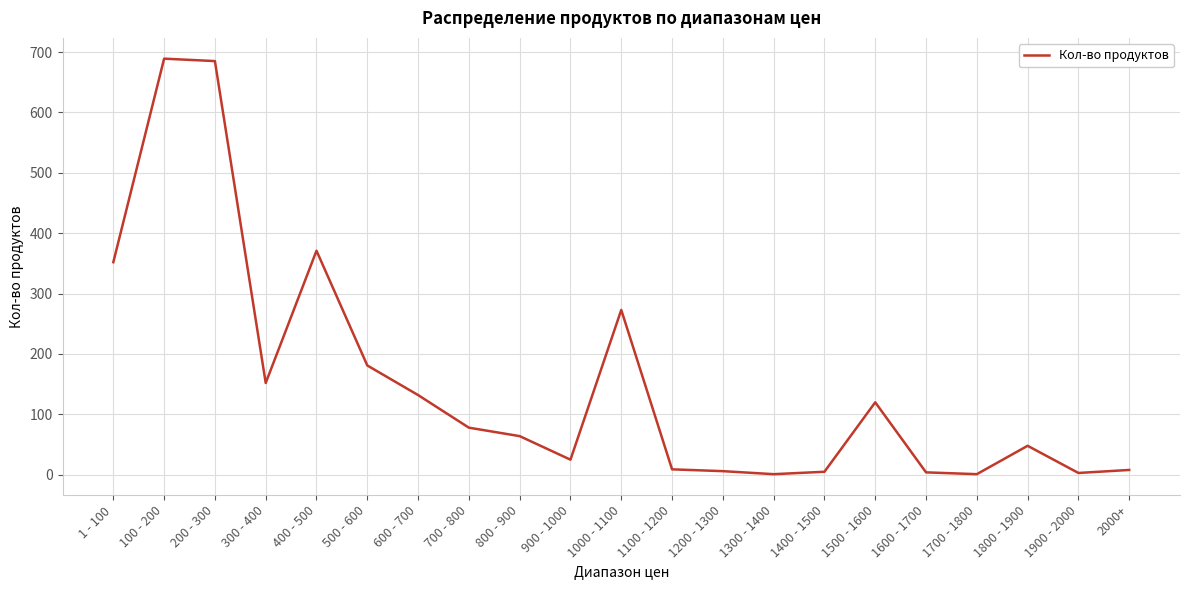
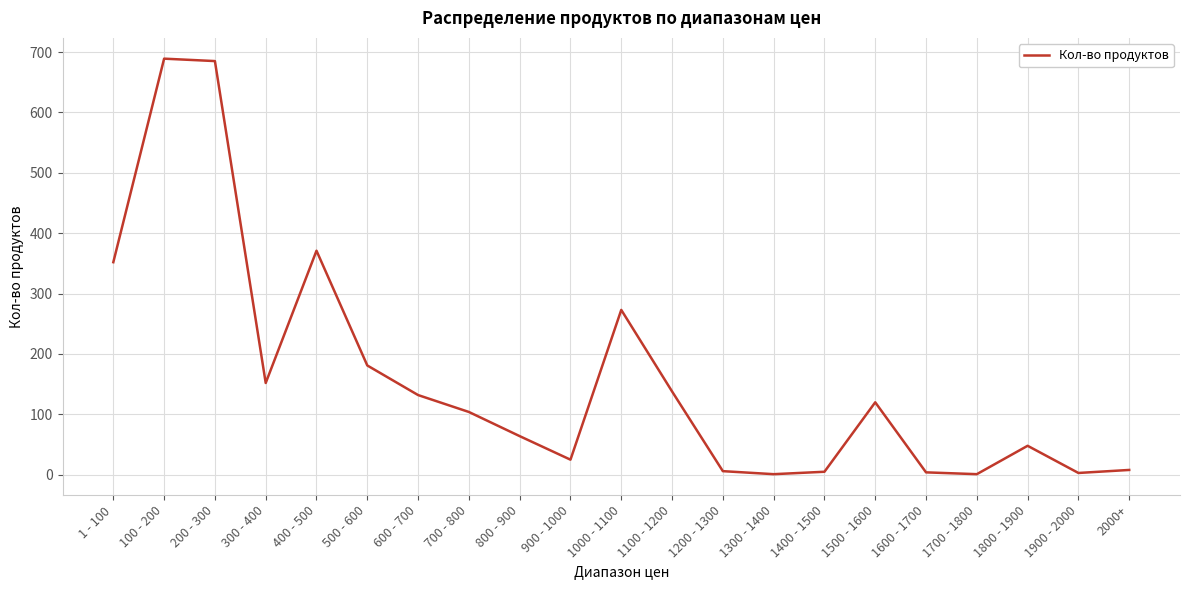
700 - 800: 80 -> 100
1100 - 1200: 10 -> 140
